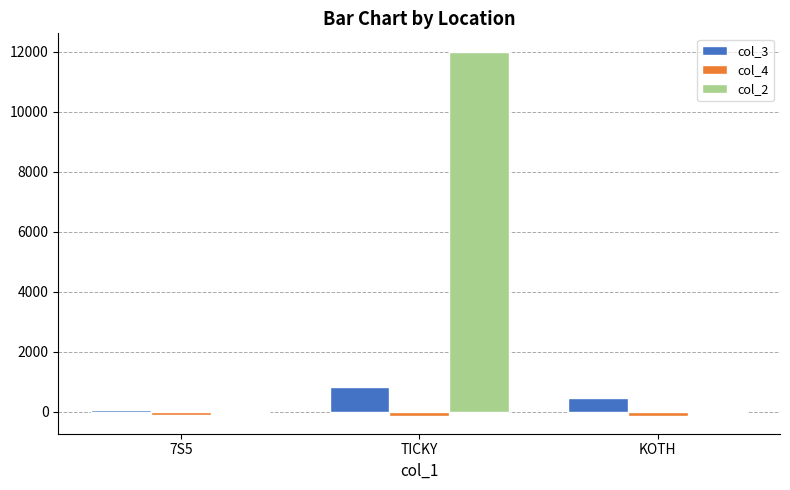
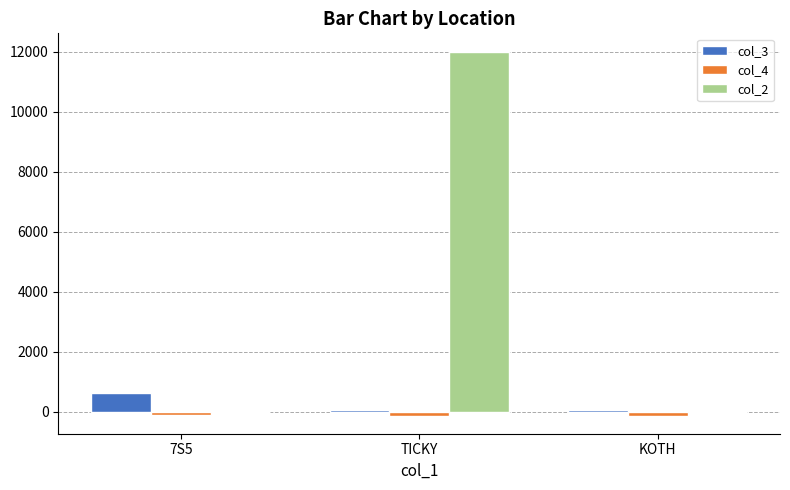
col_3, 7S5: 0 -> 600
col_3, TICKY: 800 -> 0
col_3, KOTH: 500 -> 0
